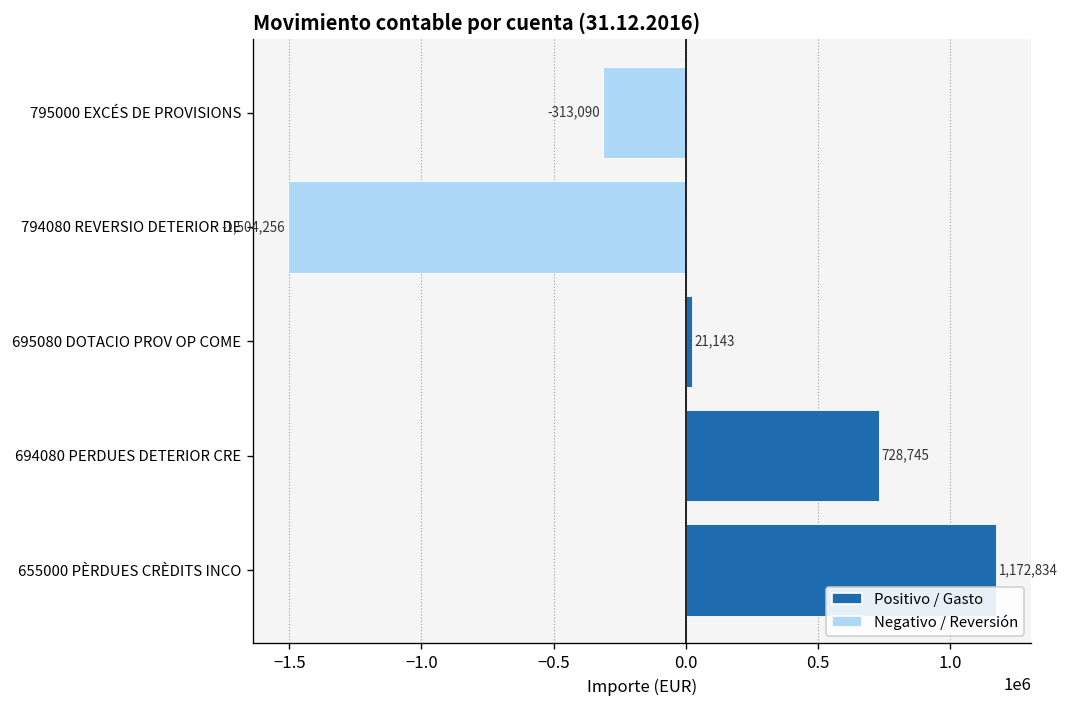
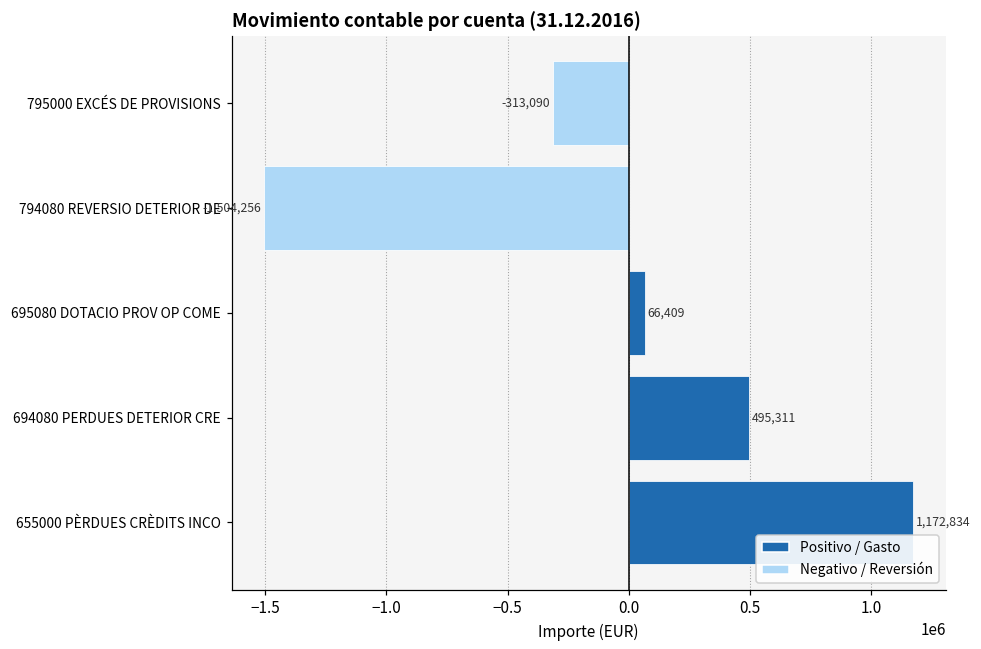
695080 DOTACIO PROV OP COME: 21,143 -> 66,409
694080 PERDUES DETERIOR CRE: 728,745 -> 495,311
